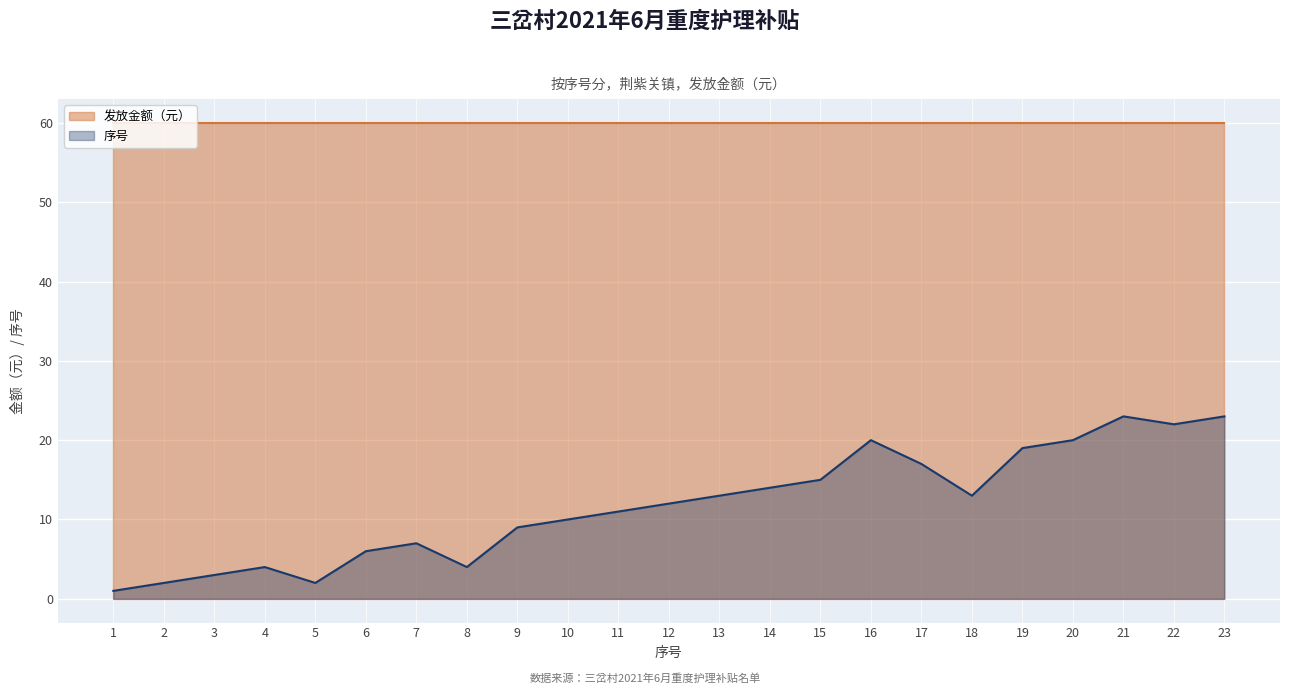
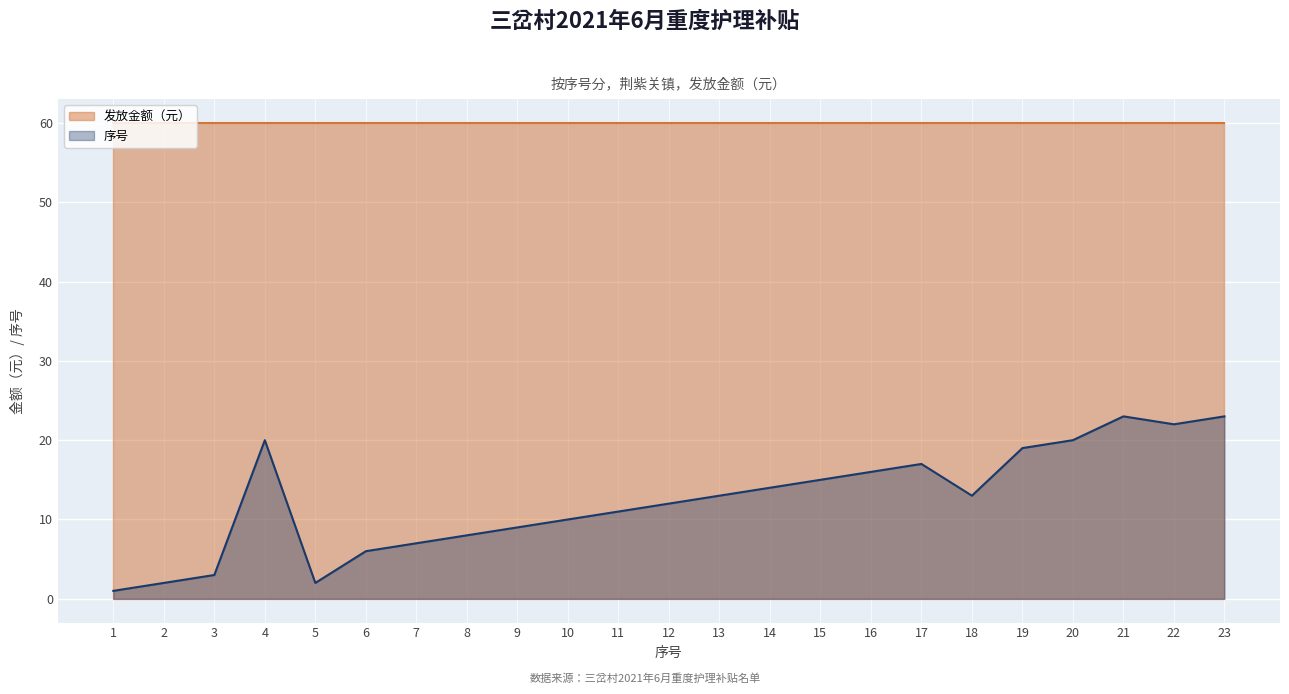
序号, 4: 4 -> 20
序号, 8: 4 -> 8
序号, 16: 20 -> 16
